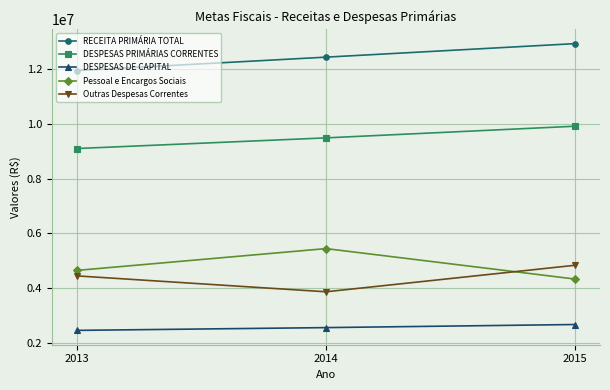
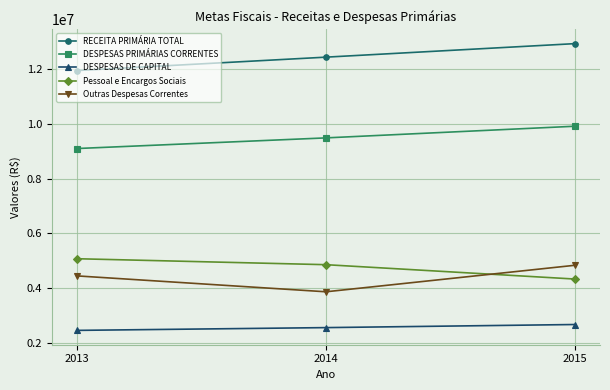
Pessoal e Encargos Sociais, 2013: 4700000 -> 5100000
Pessoal e Encargos Sociais, 2014: 5400000 -> 4900000
